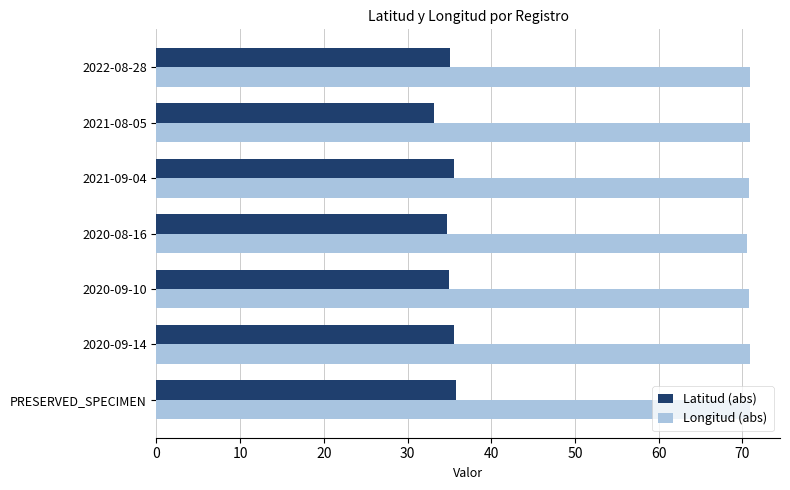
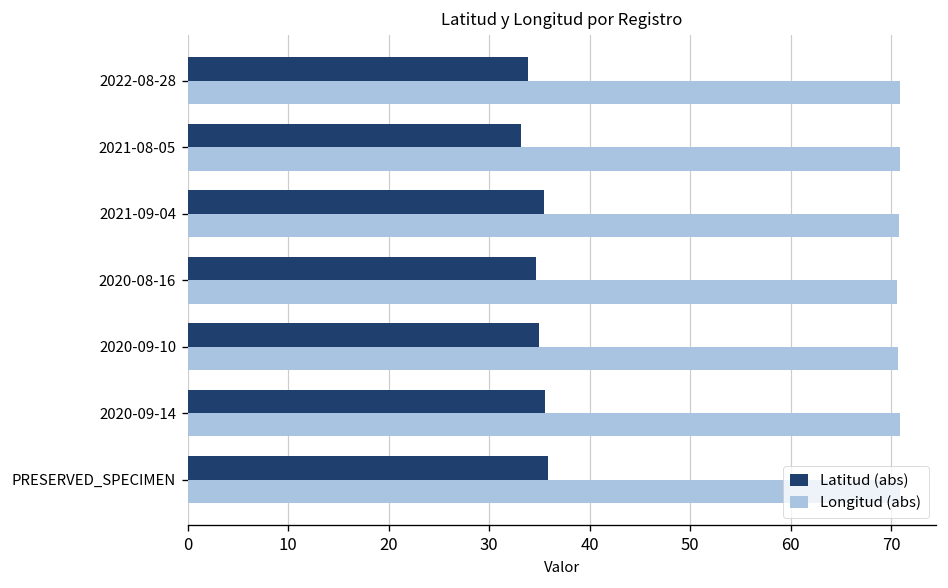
Latitud (abs), 2022-08-28: 35 -> 34
